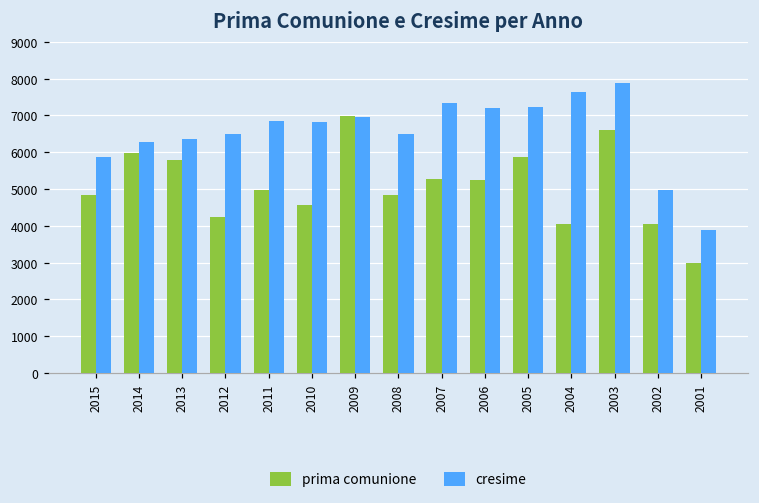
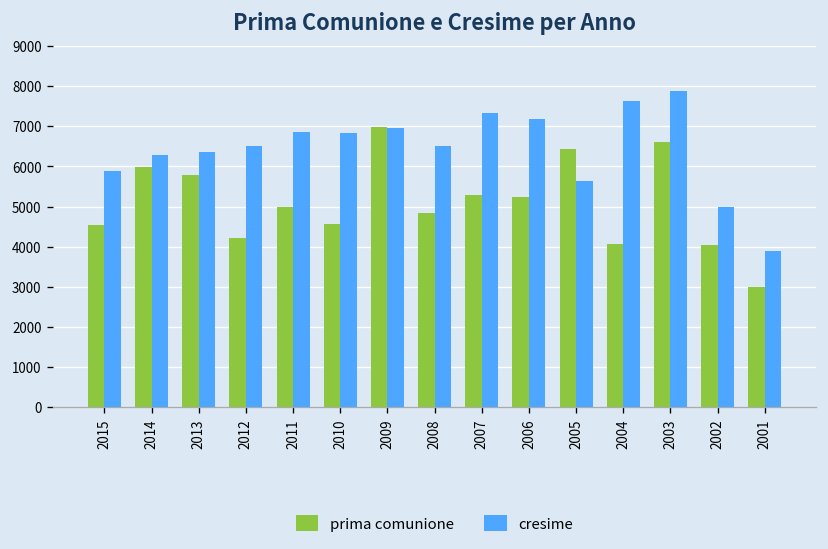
prima comunione, 2015: 4800 -> 4600
prima comunione, 2005: 5900 -> 6400
cresime, 2005: 7200 -> 5600
